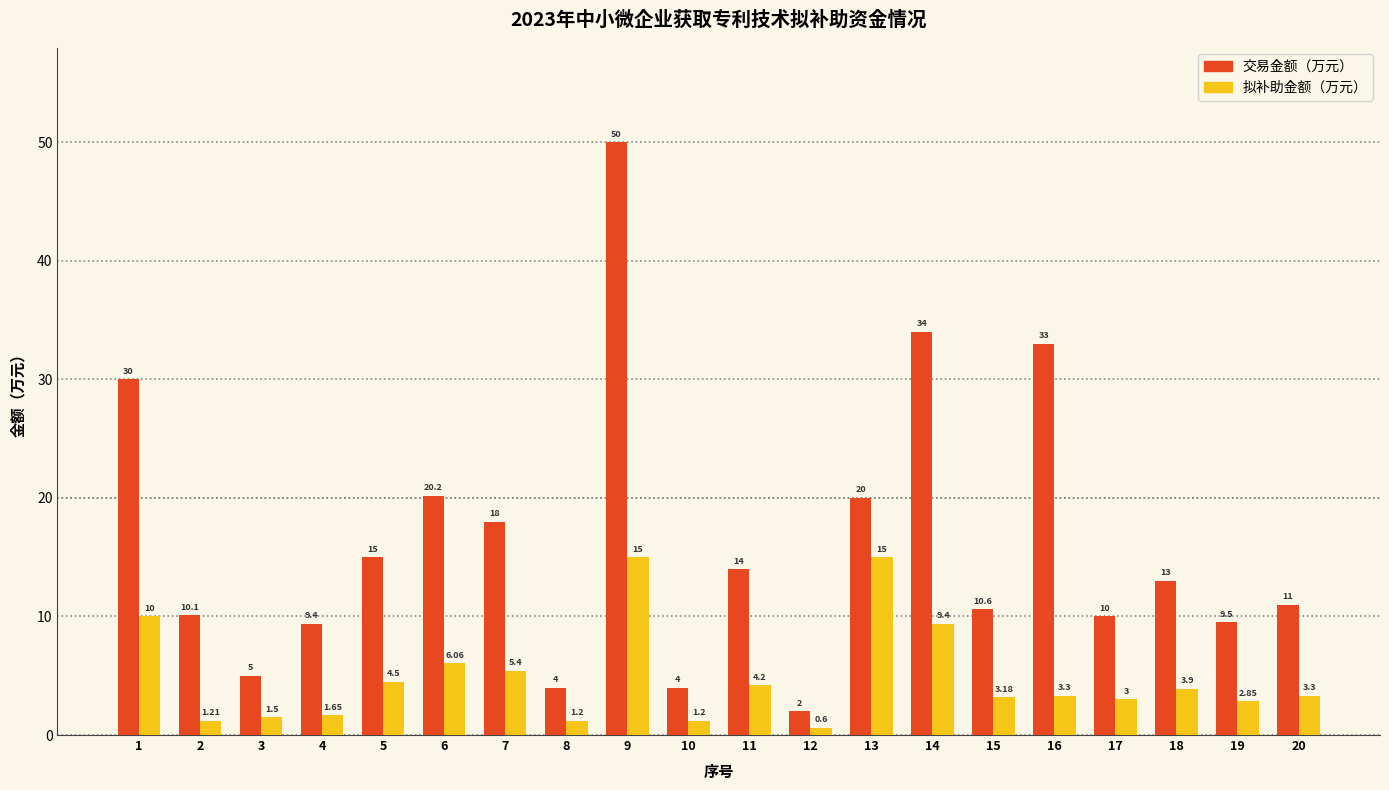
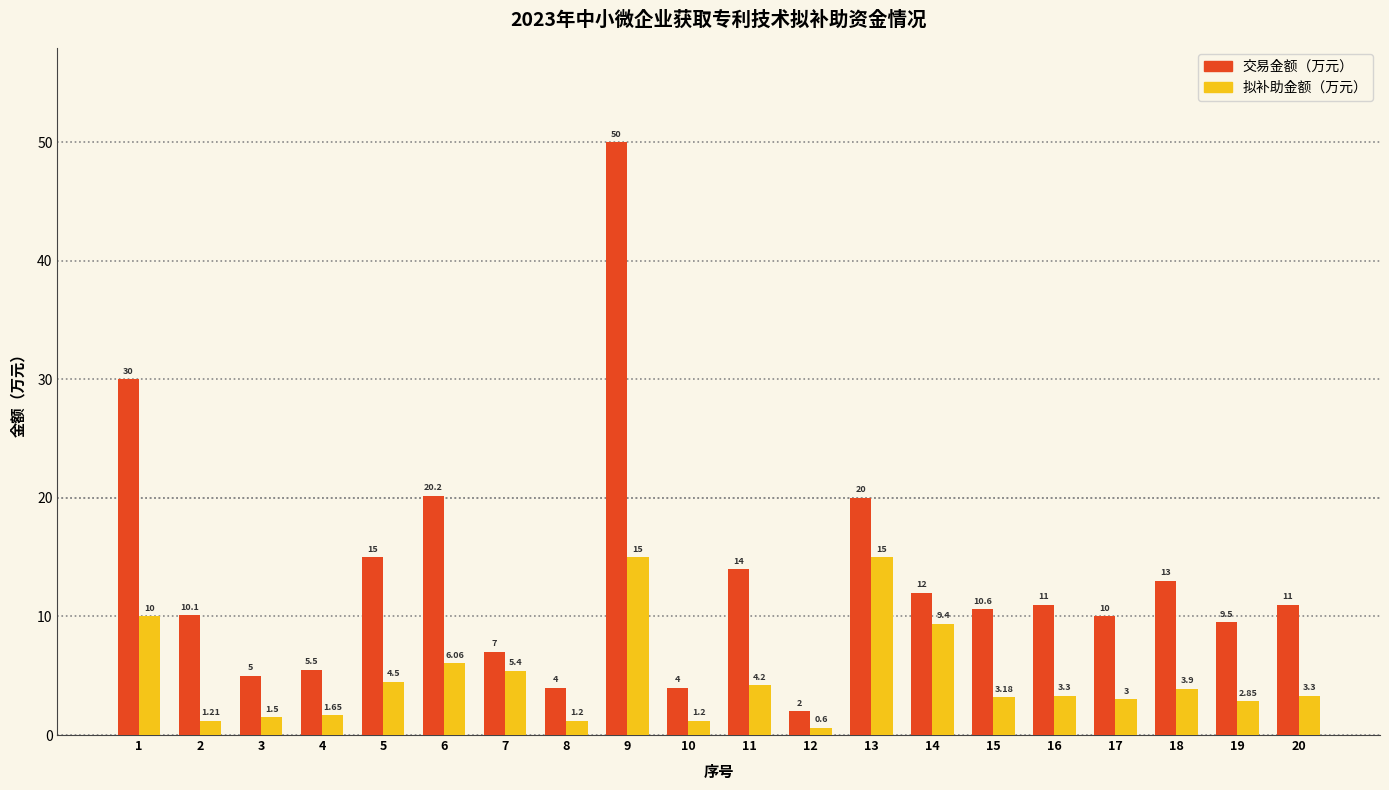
交易金额（万元）, 4: 9.4 -> 5.5
交易金额（万元）, 7: 18 -> 7
交易金额（万元）, 14: 34 -> 12
交易金额（万元）, 16: 33 -> 11
